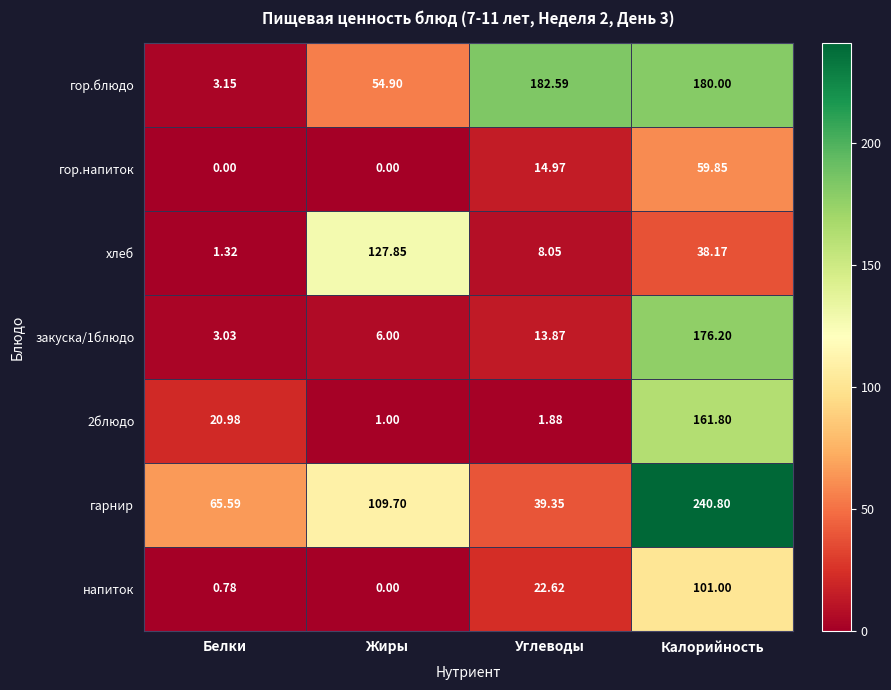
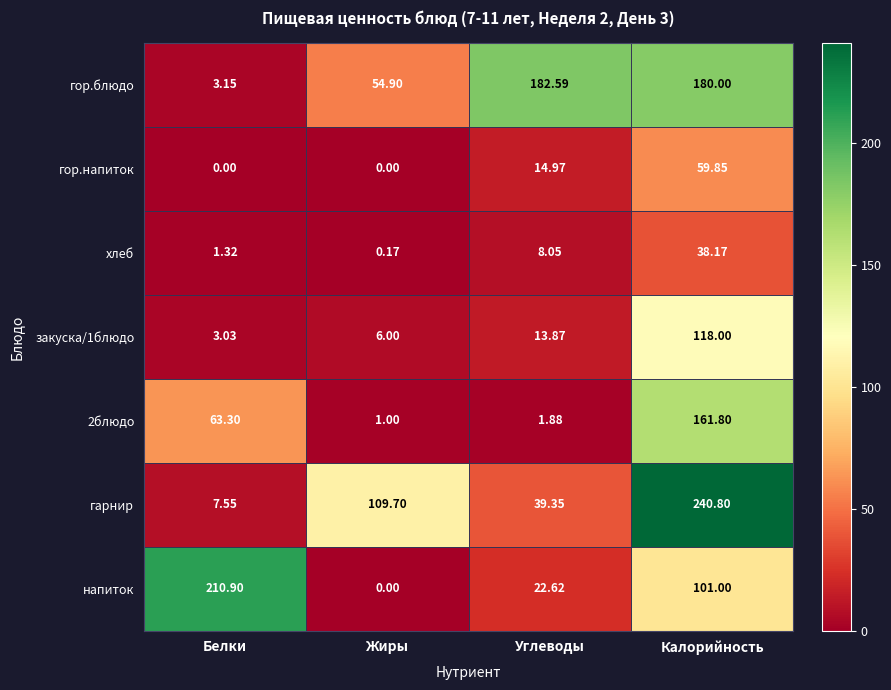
хлеб, Жиры: 127.85 -> 0.17
закуска/1блюдо, Калорийность: 176.20 -> 118.00
2блюдо, Белки: 20.98 -> 63.30
гарнир, Белки: 65.59 -> 7.55
напиток, Белки: 0.78 -> 210.90
